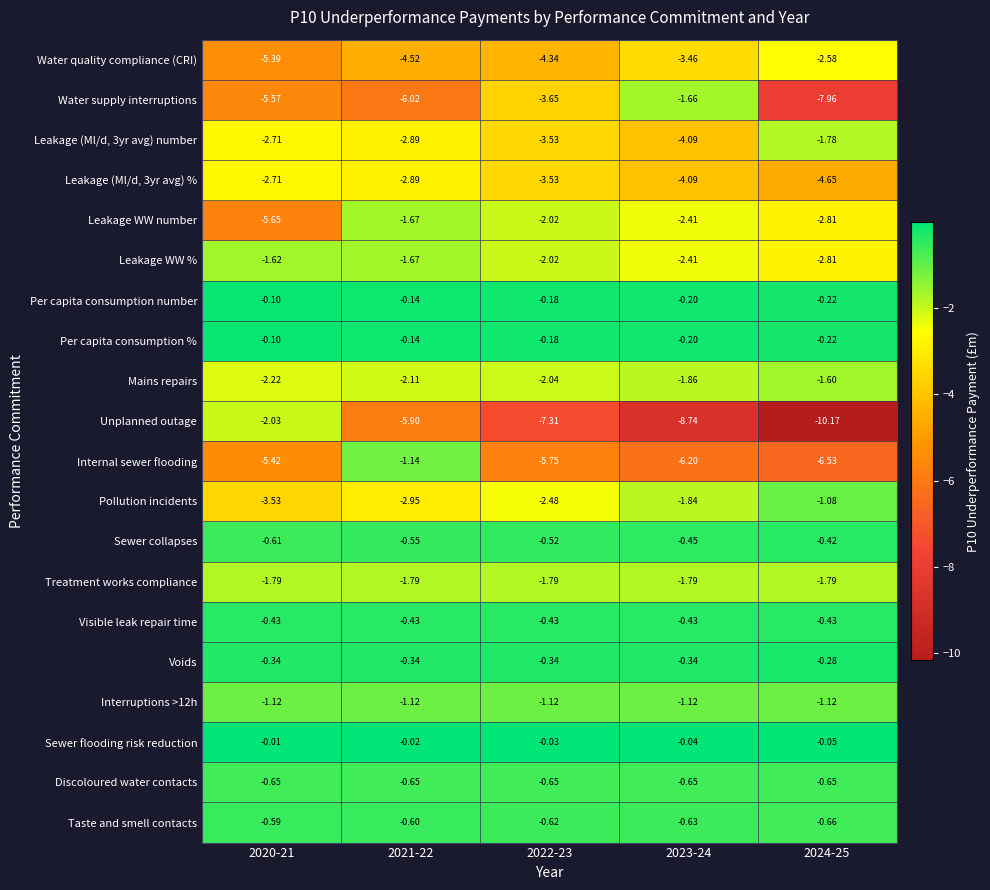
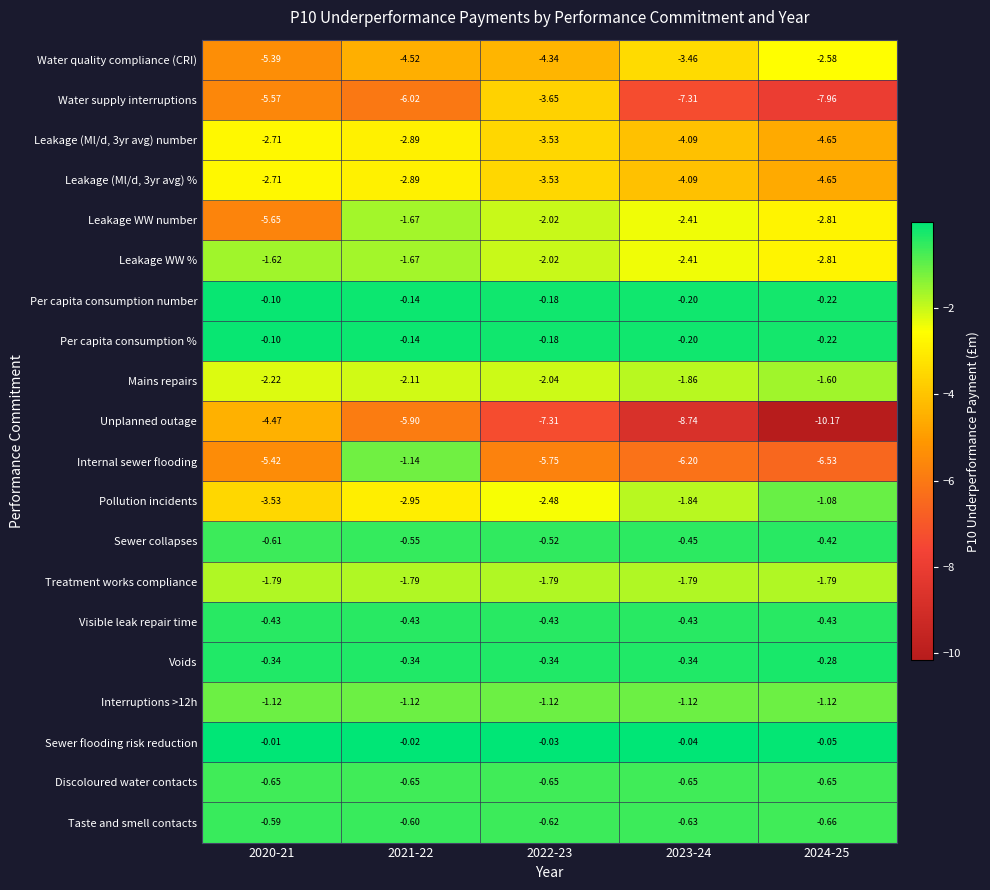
Water supply interruptions, 2023-24: -1.66 -> -7.31
Leakage (Ml/d, 3yr avg) number, 2024-25: -1.78 -> -4.65
Unplanned outage, 2020-21: -2.03 -> -4.47
